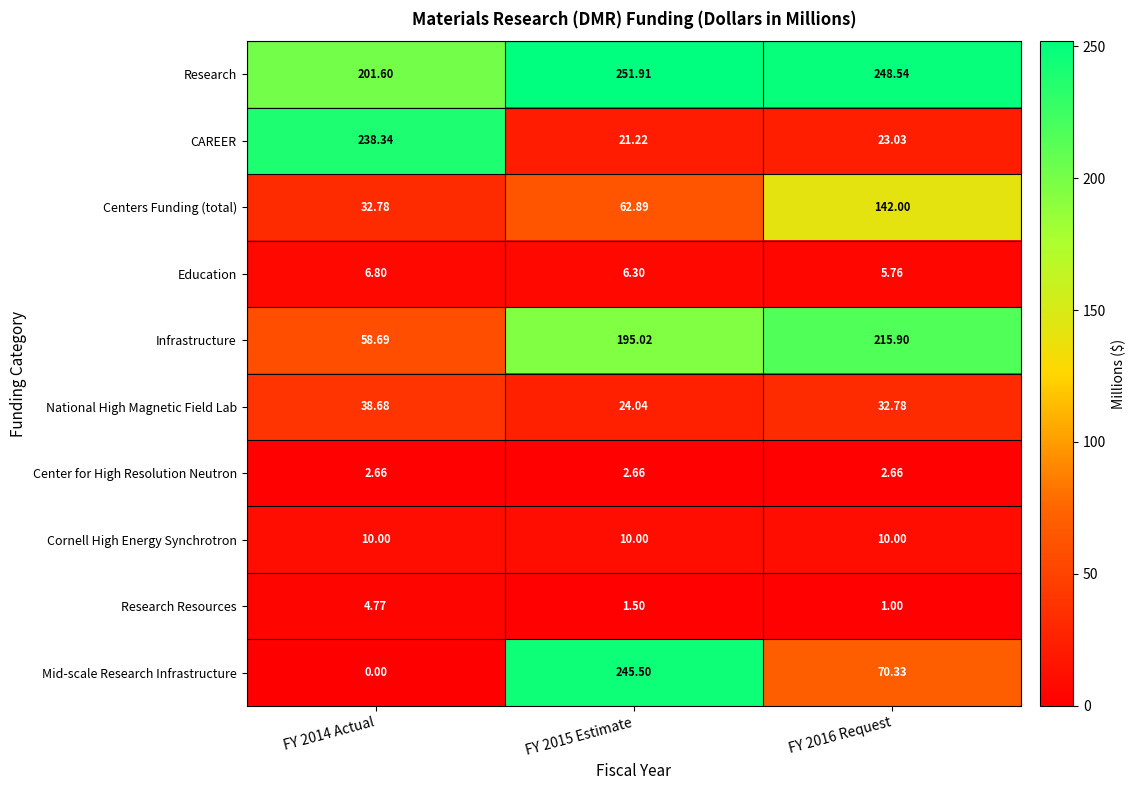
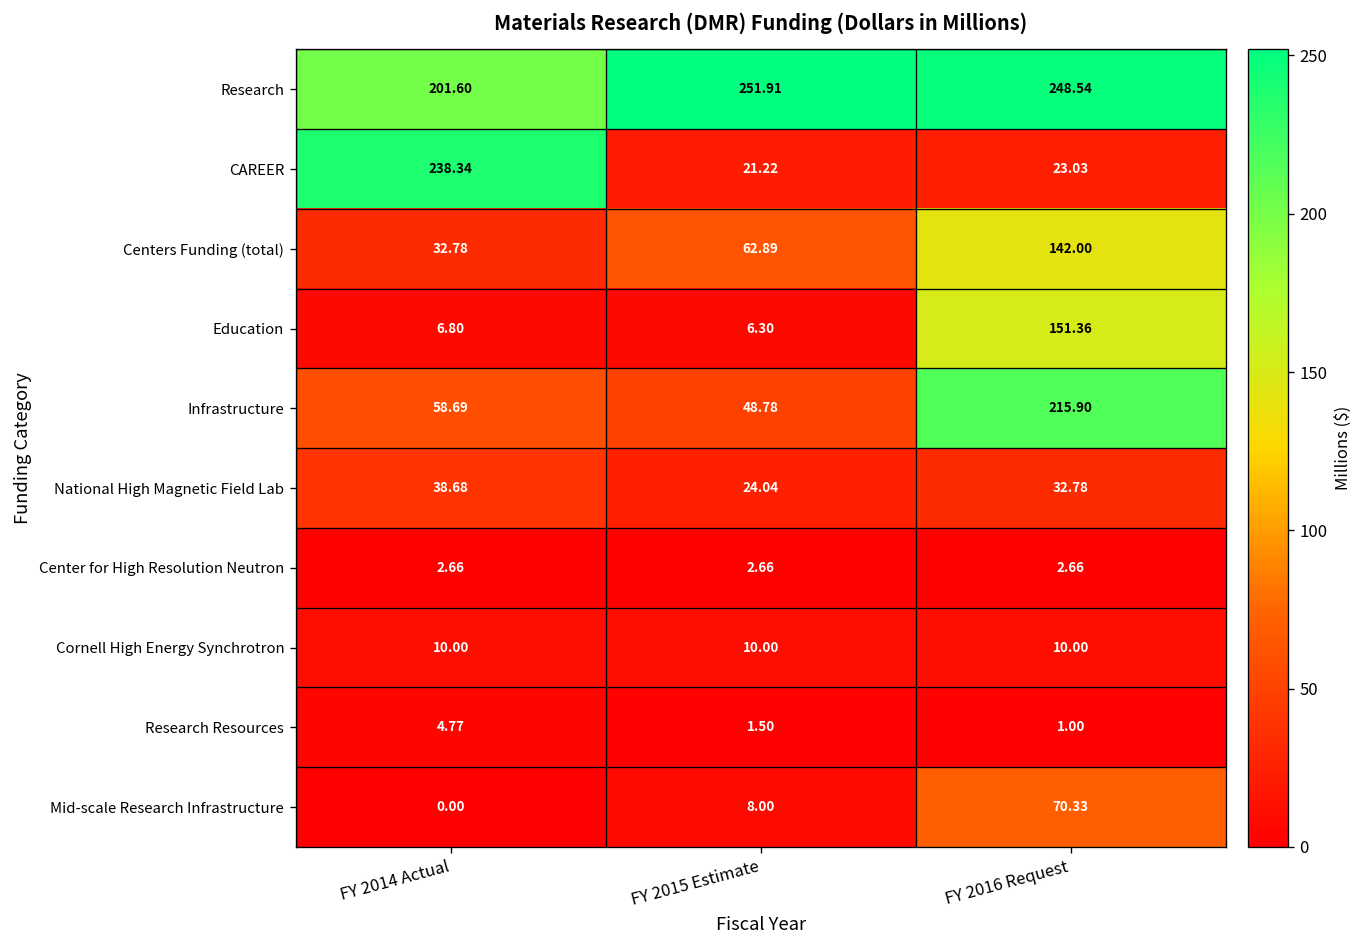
Education, FY 2016 Request: 5.76 -> 151.36
Infrastructure, FY 2015 Estimate: 195.02 -> 48.78
Mid-scale Research Infrastructure, FY 2015 Estimate: 245.50 -> 8.00
